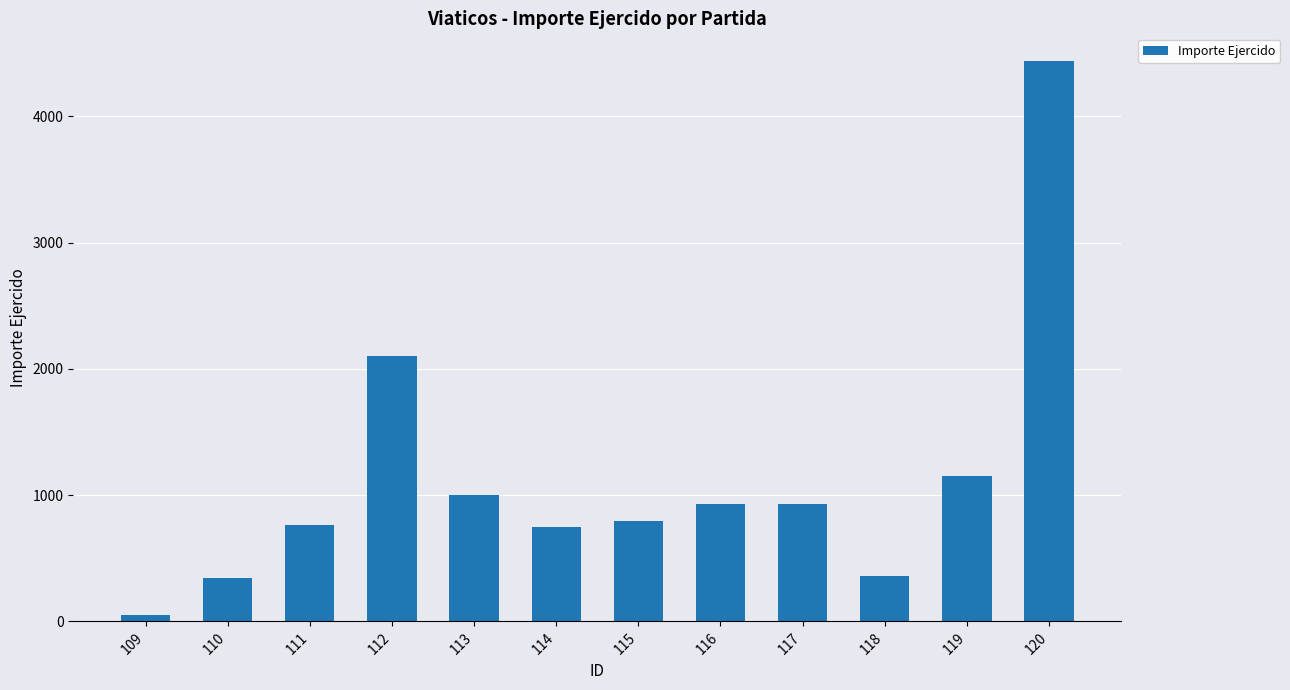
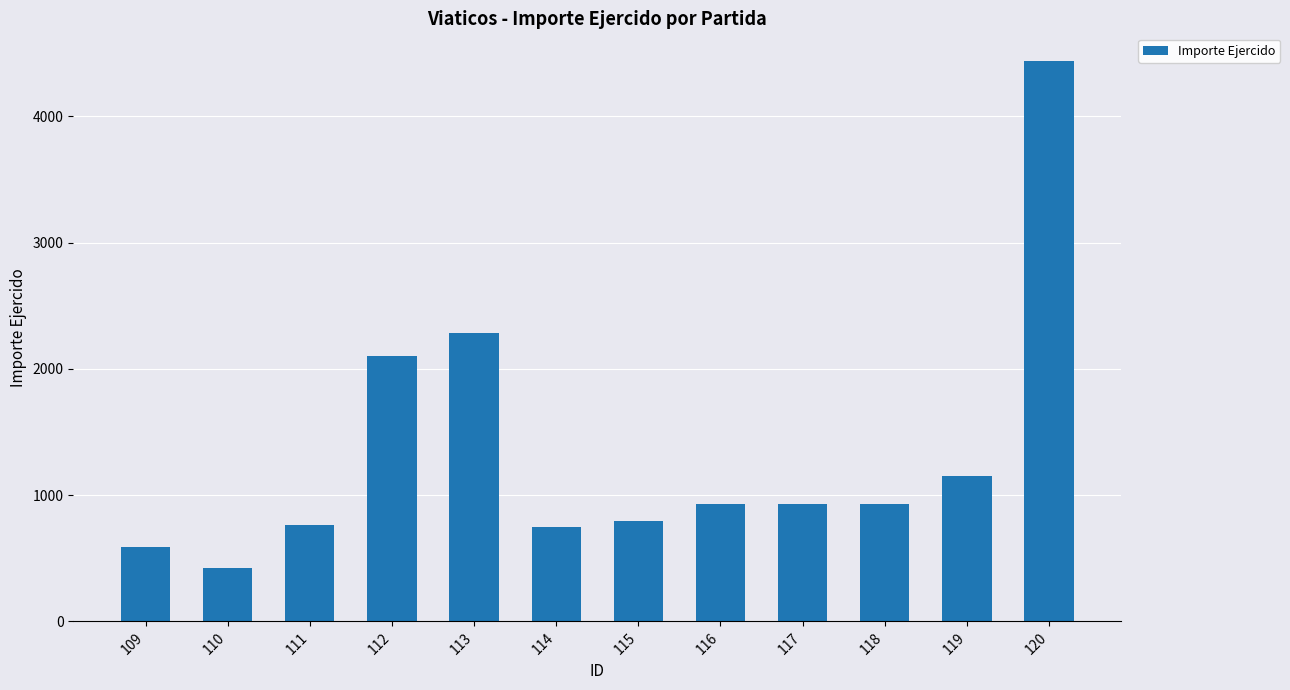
109: 50 -> 590
110: 350 -> 420
113: 1000 -> 2280
118: 360 -> 930
